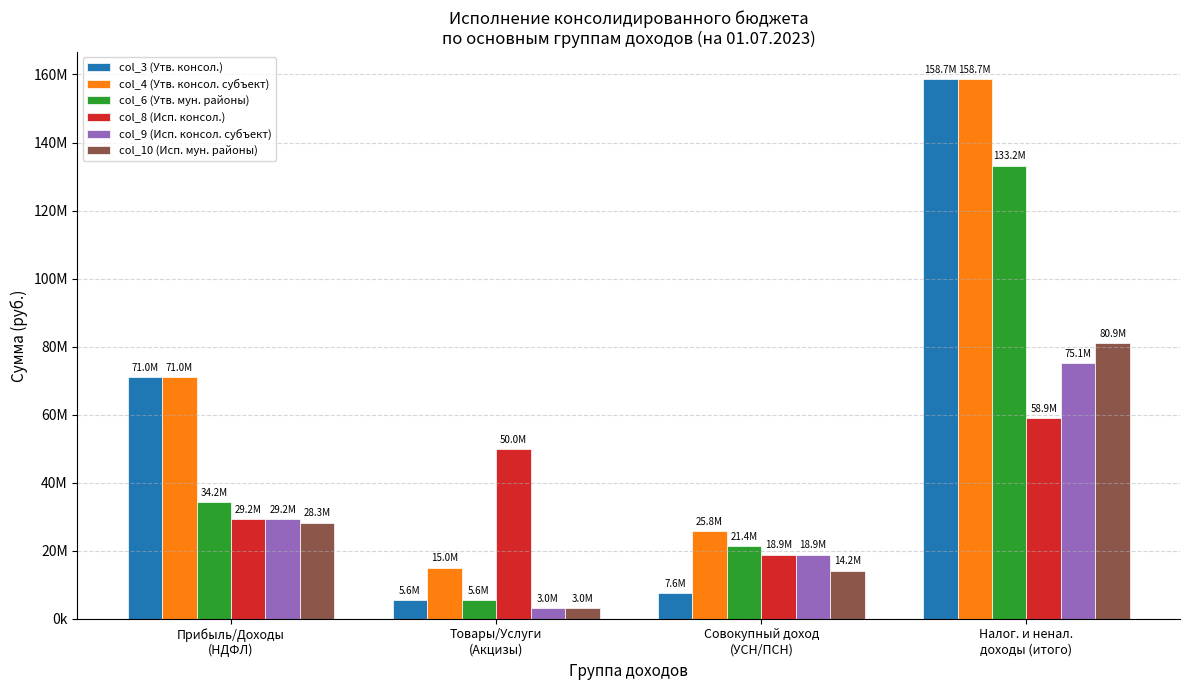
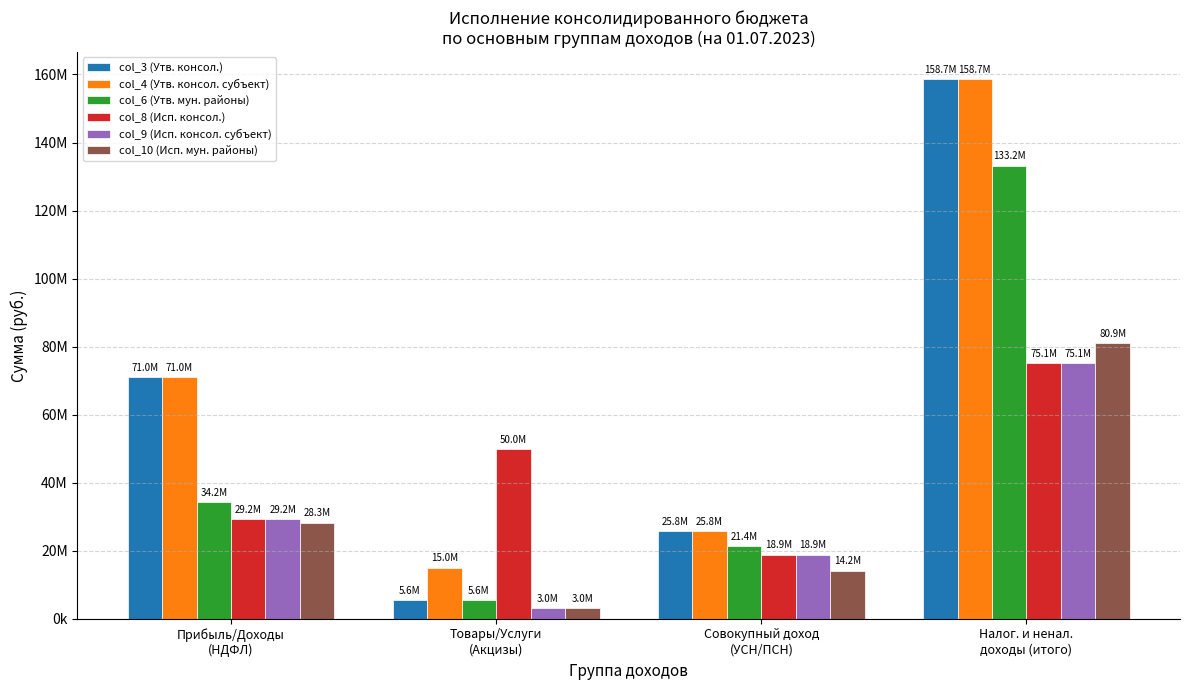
col_3 (Утв. консол.), Совокупный доход (УСН/ПСН): 7.6M -> 25.8M
col_8 (Исп. консол.), Налог. и ненал. доходы (итого): 58.9M -> 75.1M
